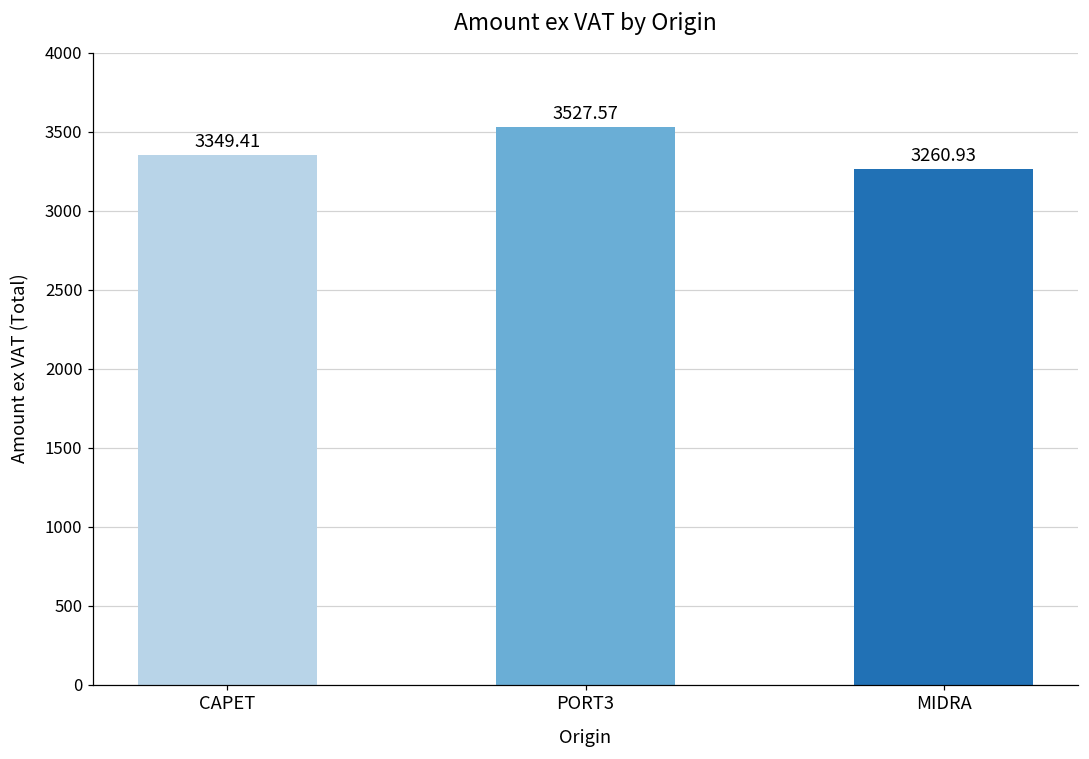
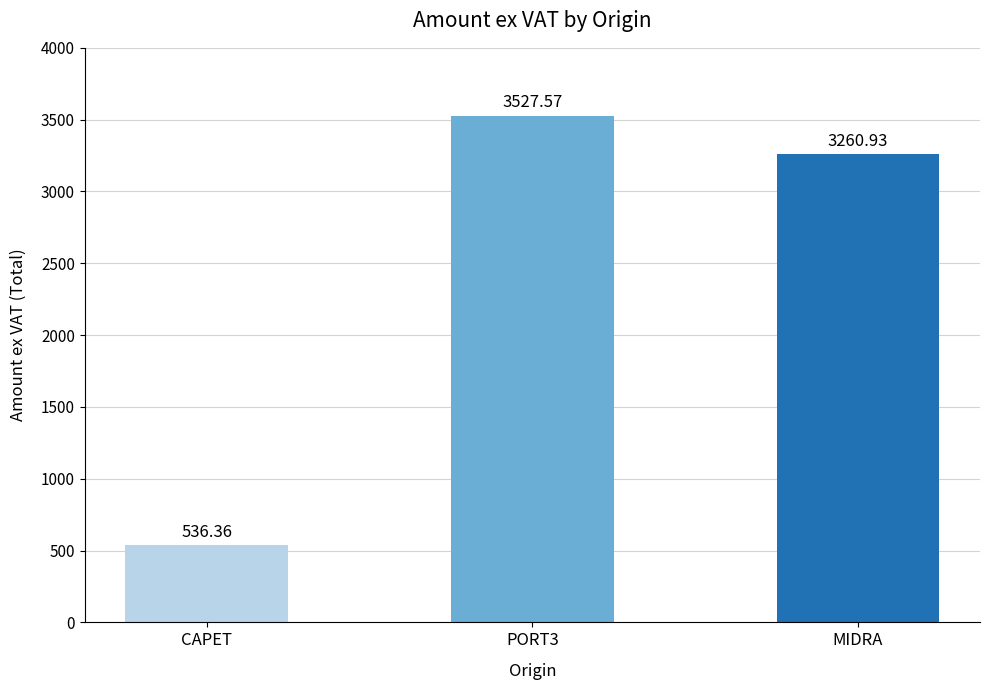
CAPET: 3349.41 -> 536.36
